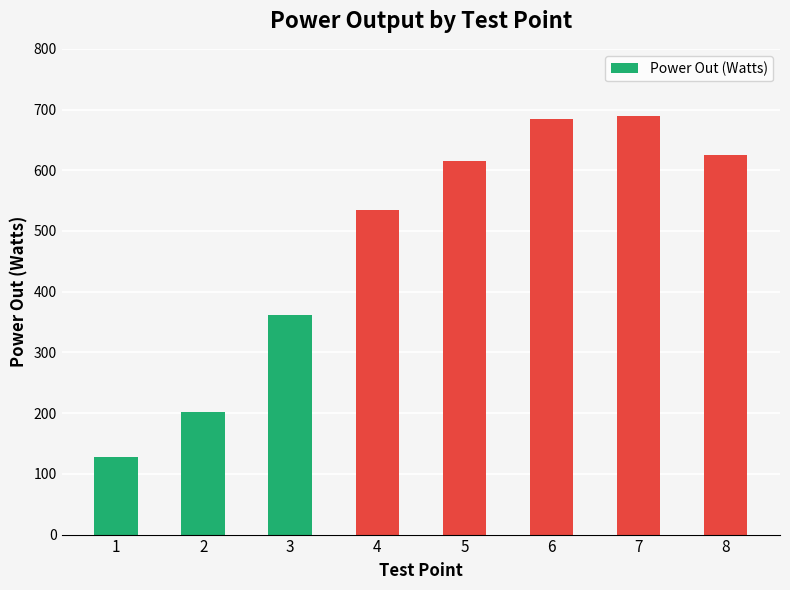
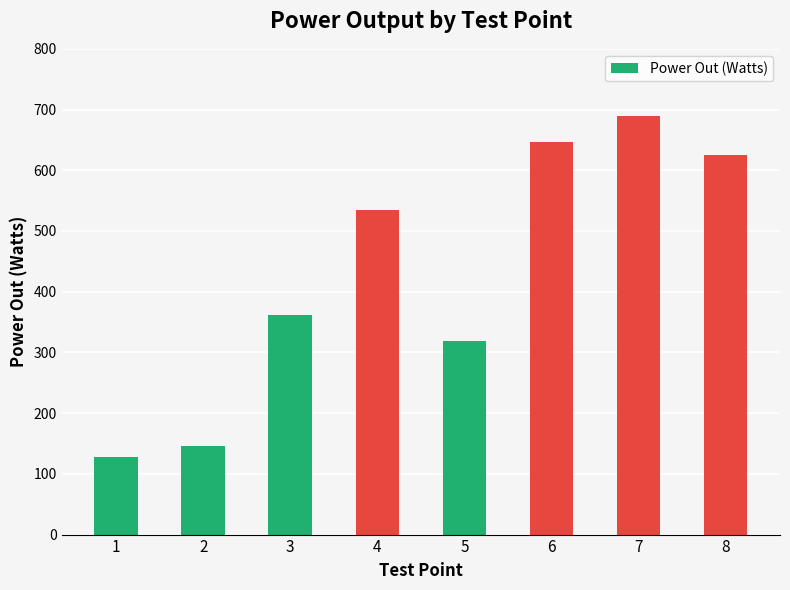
2: 200 -> 150
5: 610 -> 320
6: 690 -> 650
